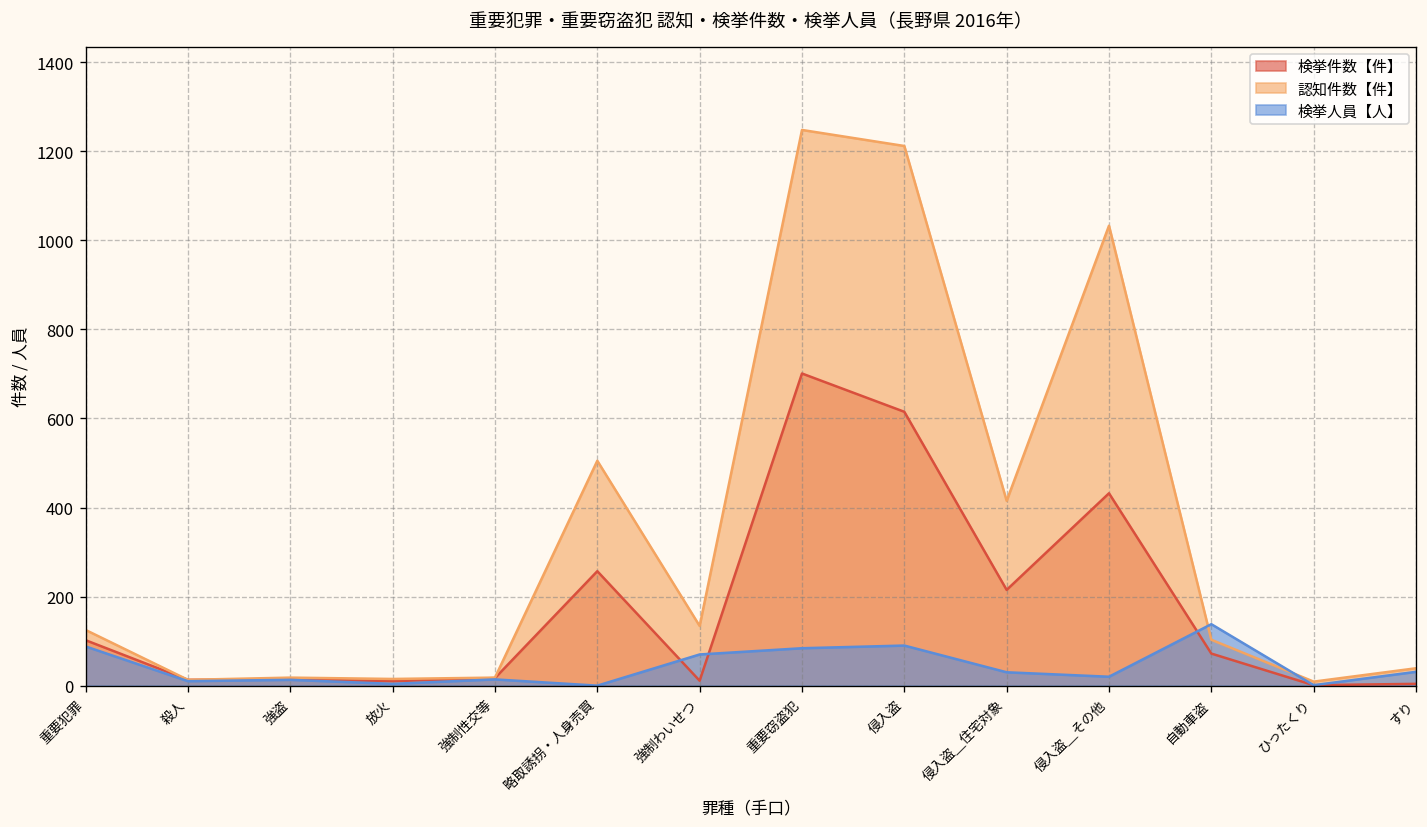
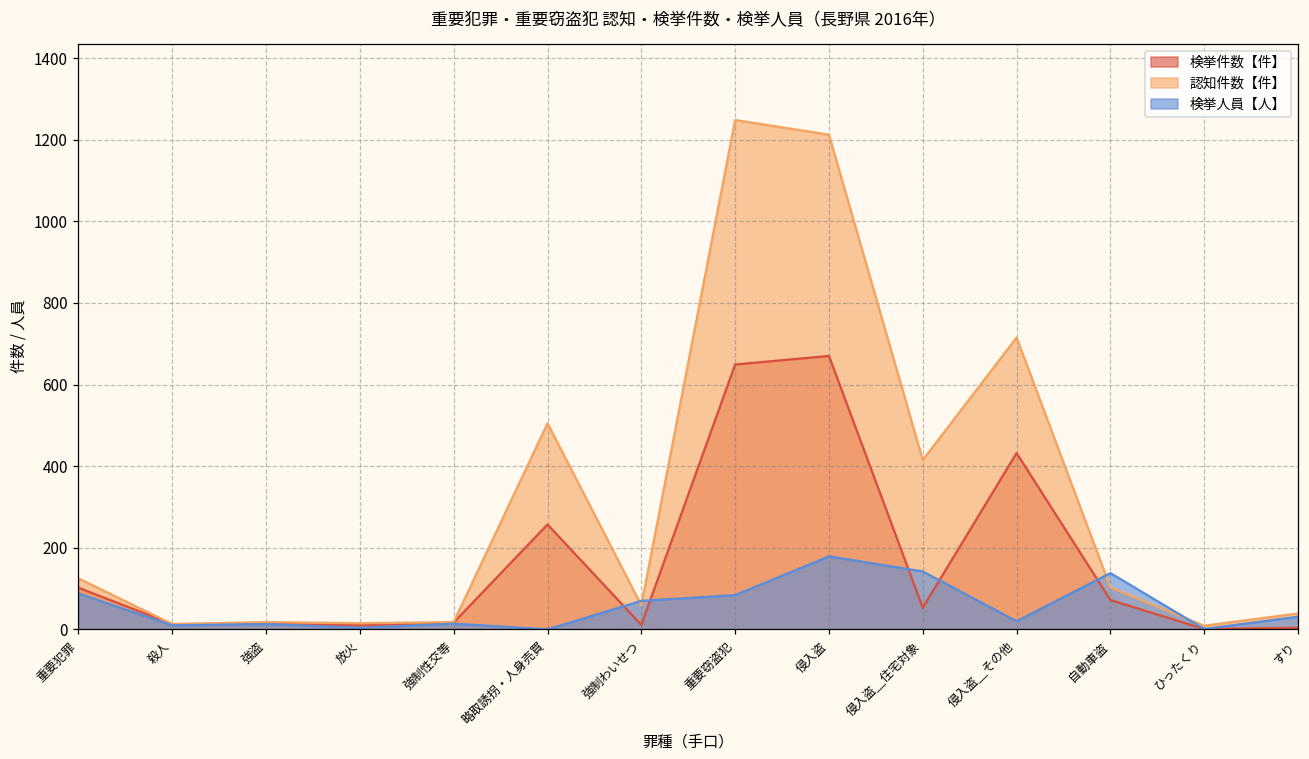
認知件数【件】, 強制わいせつ: 130 -> 60
検挙件数【件】, 重要窃盗犯: 700 -> 650
検挙件数【件】, 侵入盗: 620 -> 670
検挙人員【人】, 侵入盗: 90 -> 180
検挙件数【件】, 侵入盗＿住宅対象: 220 -> 50
検挙人員【人】, 侵入盗＿住宅対象: 30 -> 140
認知件数【件】, 侵入盗＿その他: 1030 -> 720
